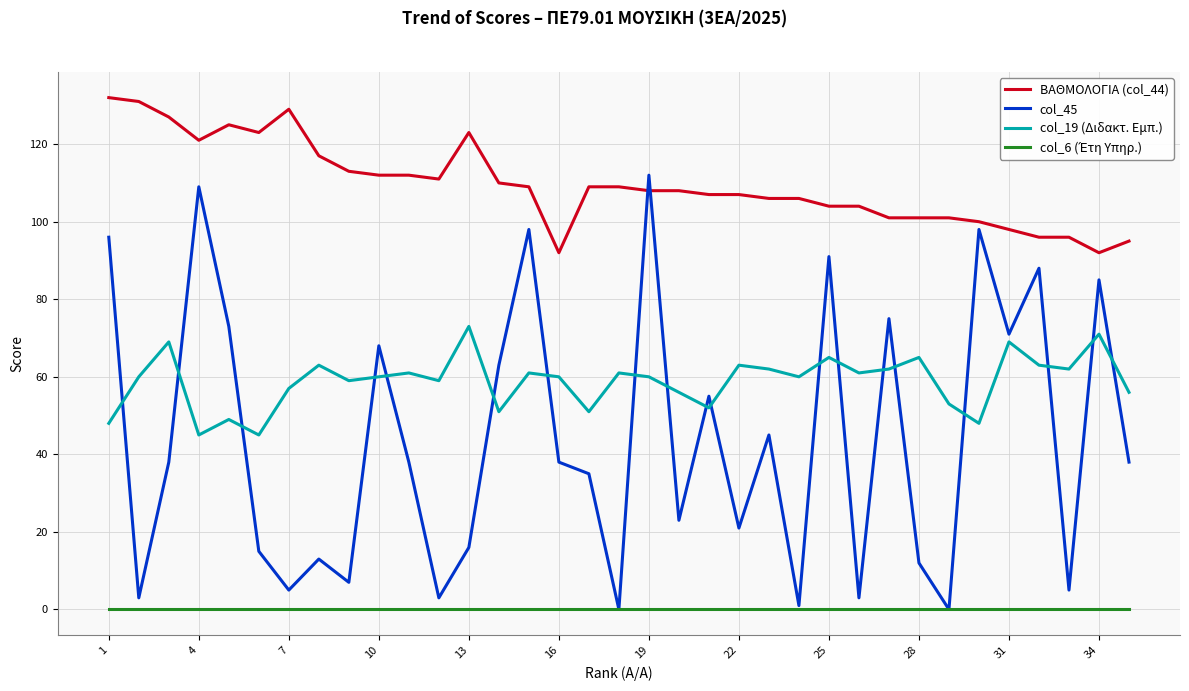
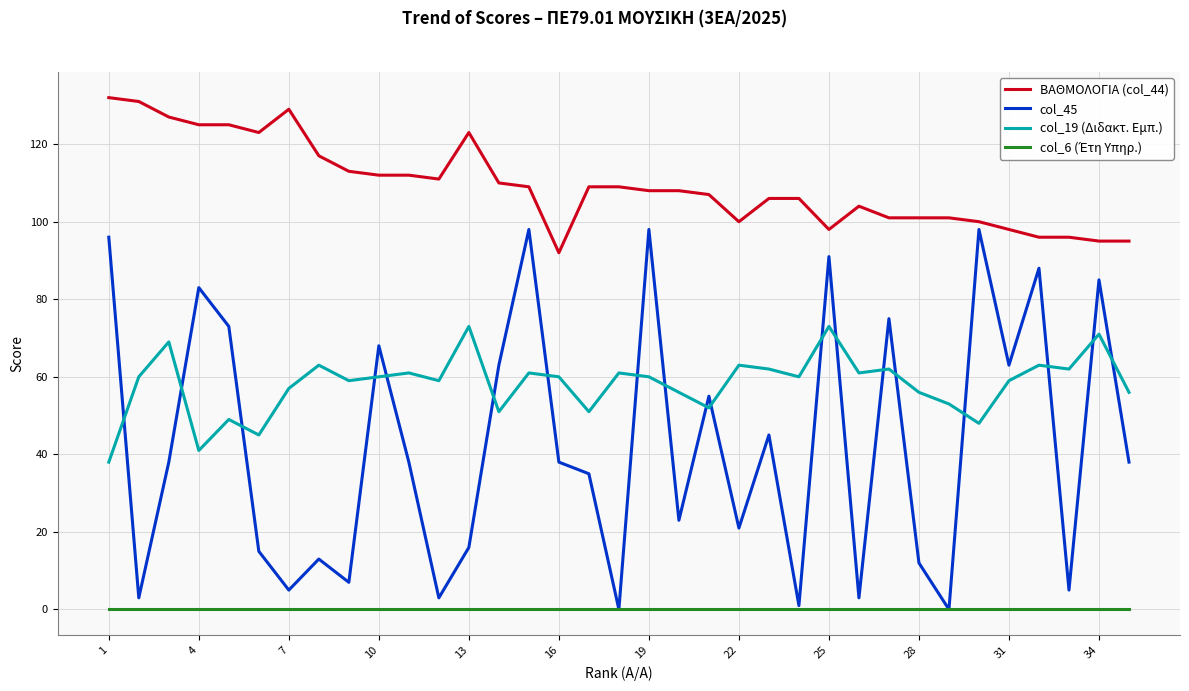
col_19 (Διδακτ. Εμπ.), 1: 48 -> 38
ΒΑΘΜΟΛΟΓΙΑ (col_44), 4: 121 -> 125
col_45, 4: 109 -> 83
col_19 (Διδακτ. Εμπ.), 4: 45 -> 41
col_45, 19: 112 -> 98
ΒΑΘΜΟΛΟΓΙΑ (col_44), 22: 107 -> 100
ΒΑΘΜΟΛΟΓΙΑ (col_44), 25: 104 -> 98
col_19 (Διδακτ. Εμπ.), 25: 65 -> 73
col_19 (Διδακτ. Εμπ.), 28: 65 -> 56
col_45, 31: 71 -> 63
col_19 (Διδακτ. Εμπ.), 31: 69 -> 59
ΒΑΘΜΟΛΟΓΙΑ (col_44), 34: 92 -> 95
